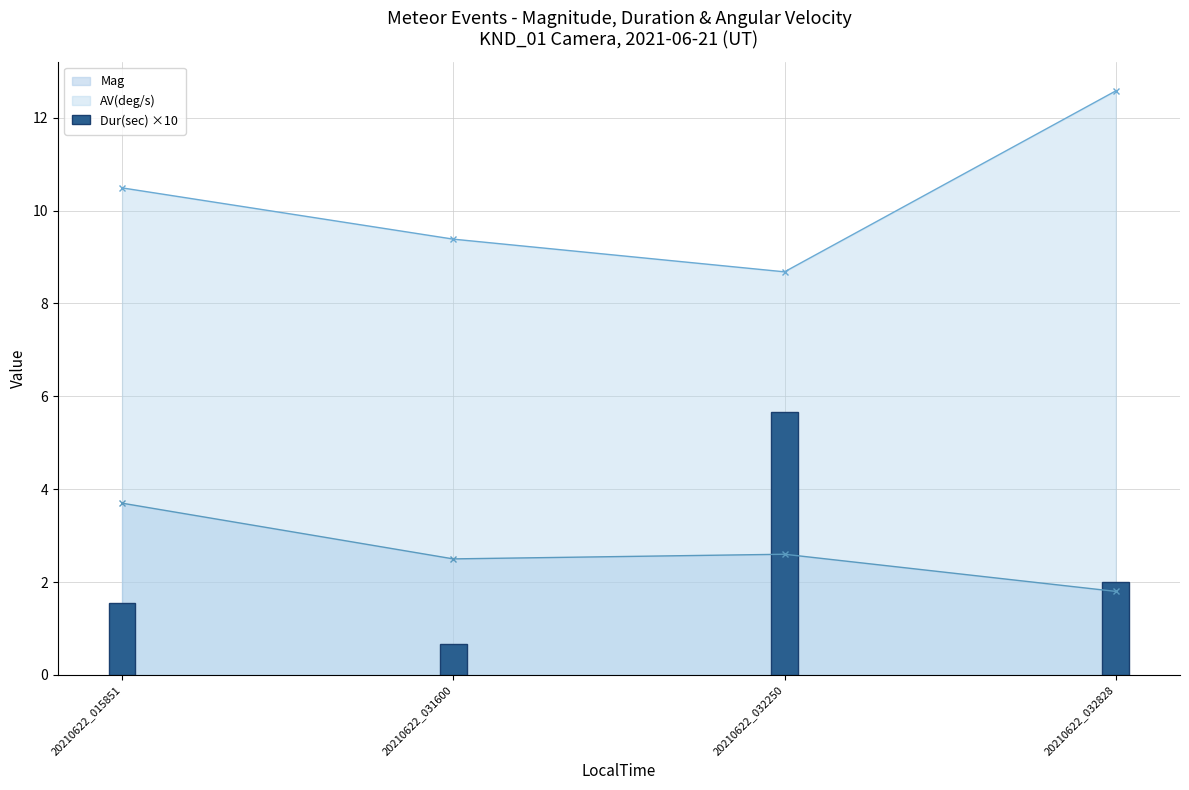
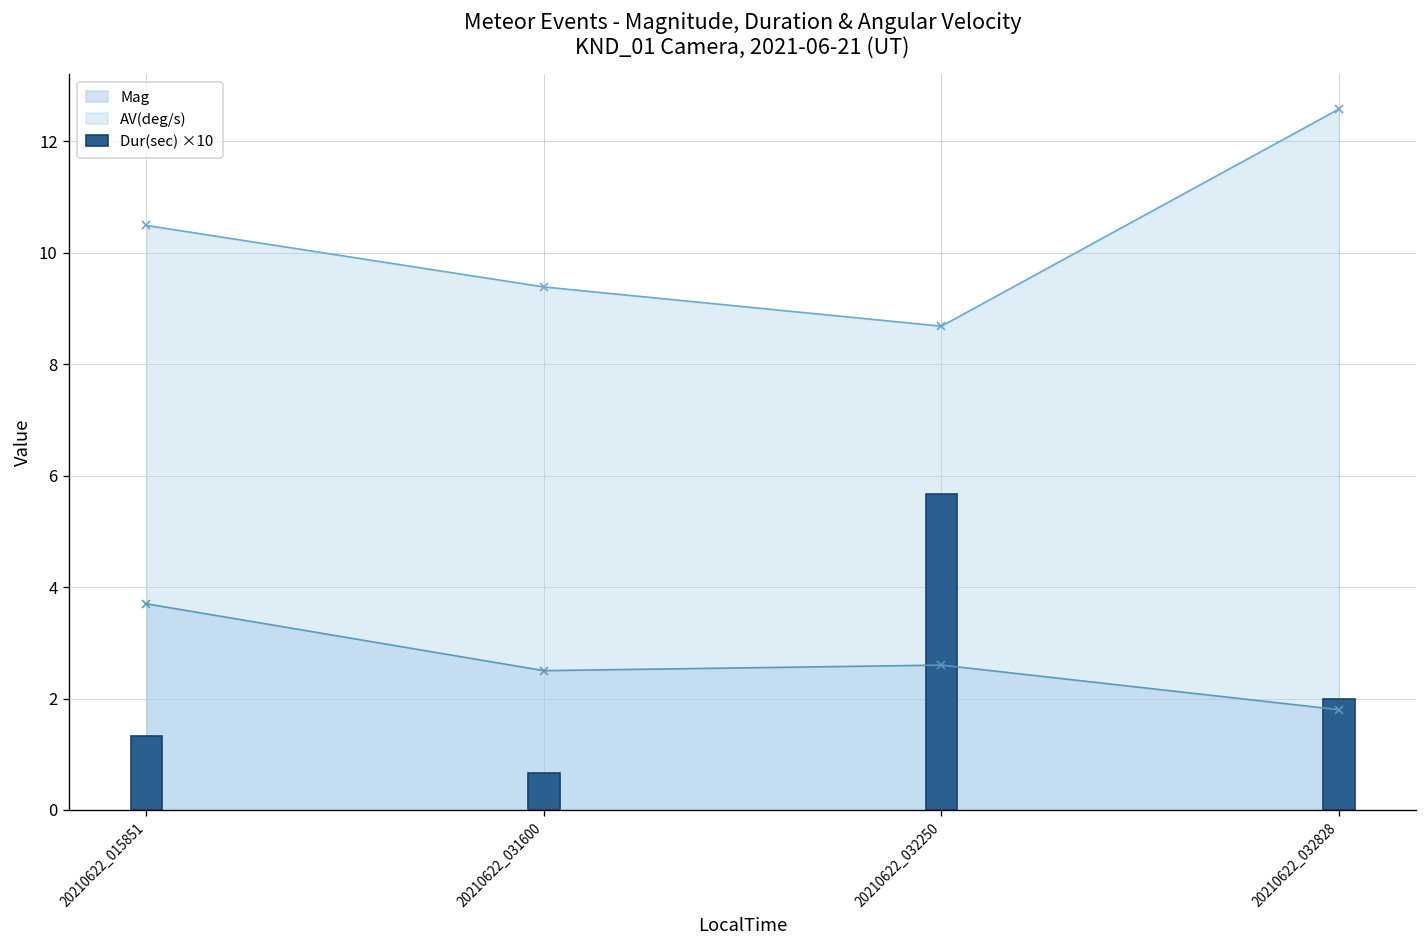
Dur(sec) ×10, 20210622_015851: 1.5 -> 1.3
